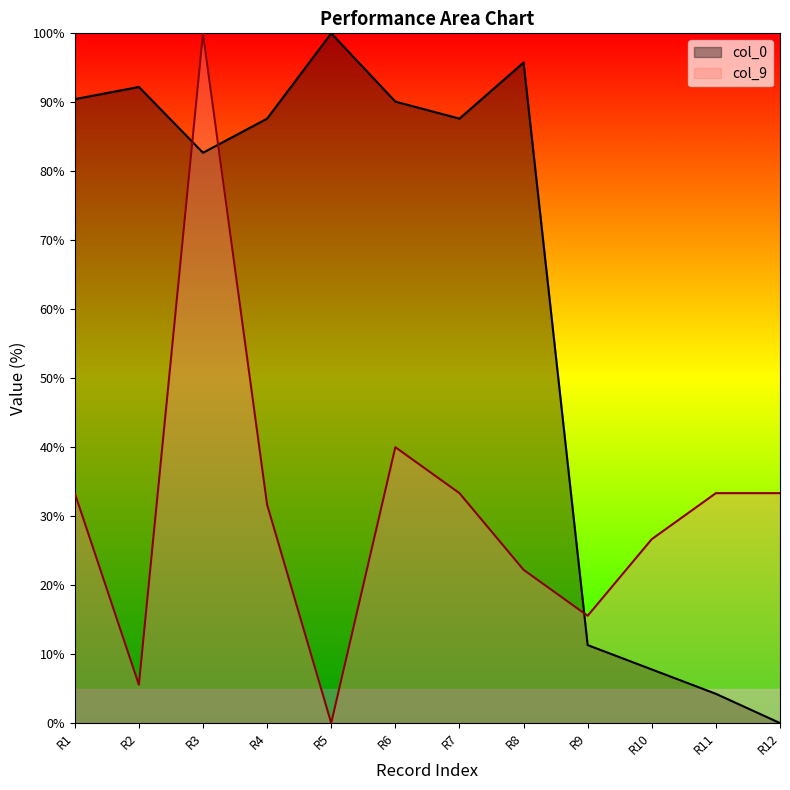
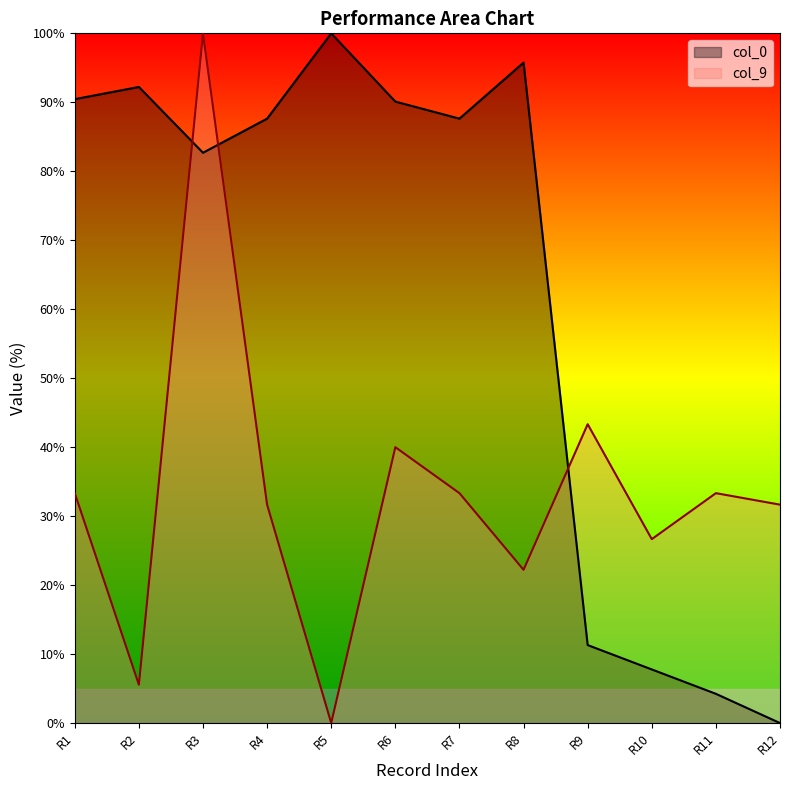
col_9, R9: 16% -> 43%
col_9, R12: 33% -> 32%
